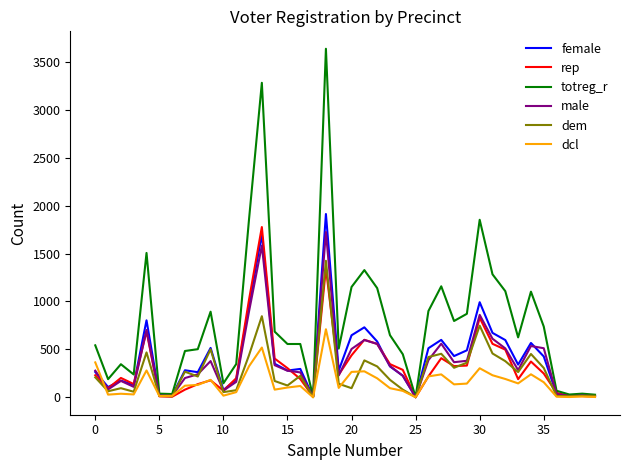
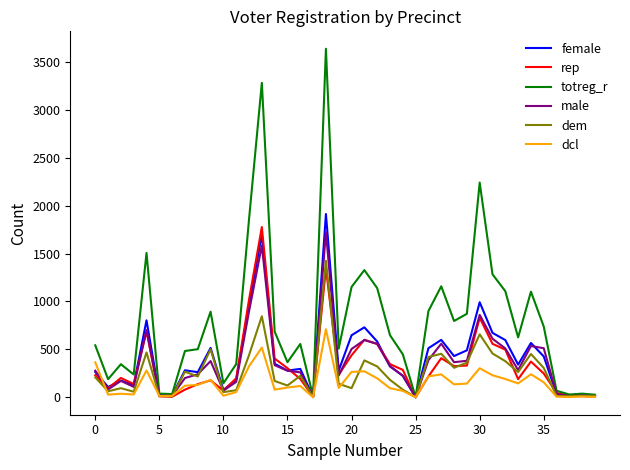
totreg_r, 15: 600 -> 400
totreg_r, 30: 1900 -> 2200
dem, 30: 750 -> 660
